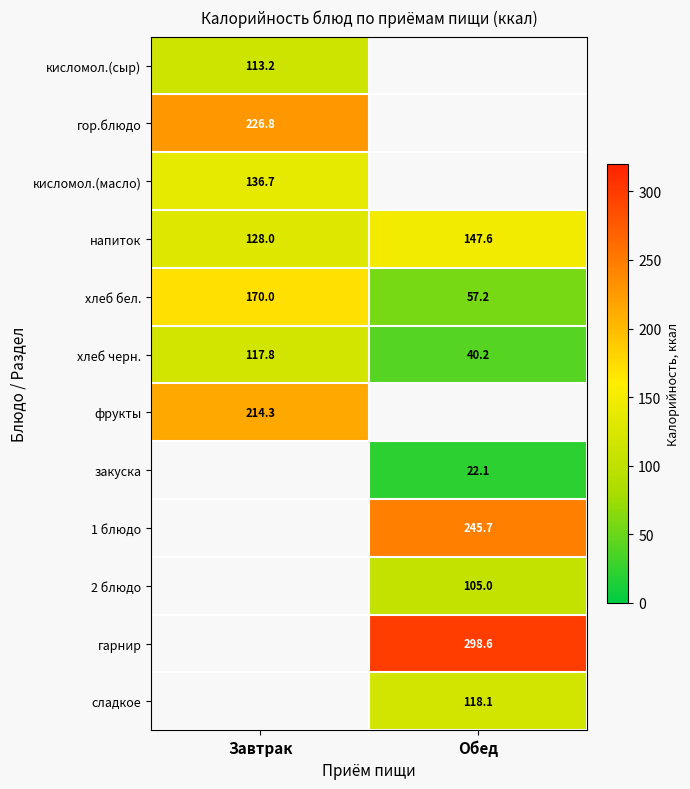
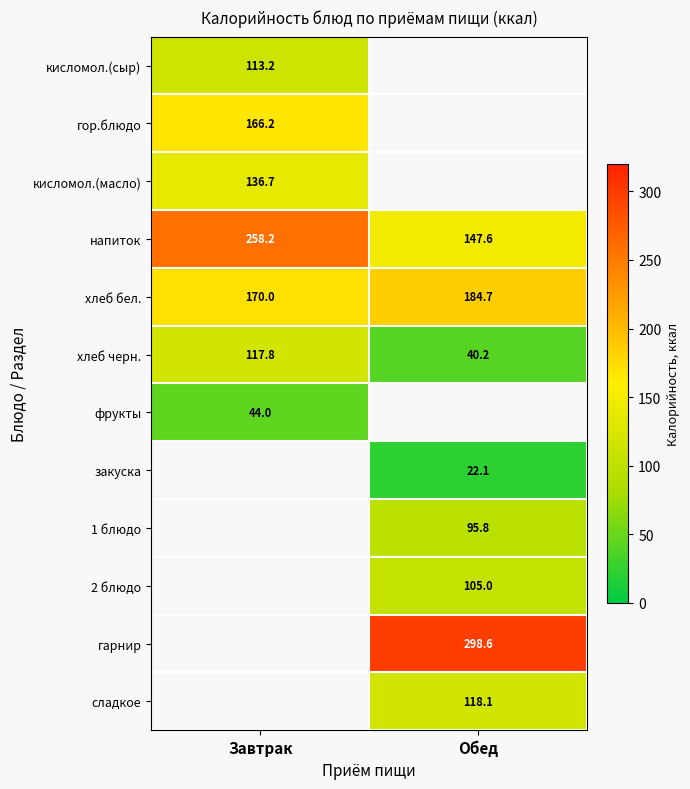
гор.блюдо, Завтрак: 226.8 -> 166.2
напиток, Завтрак: 128.0 -> 258.2
хлеб бел., Обед: 57.2 -> 184.7
фрукты, Завтрак: 214.3 -> 44.0
1 блюдо, Обед: 245.7 -> 95.8
